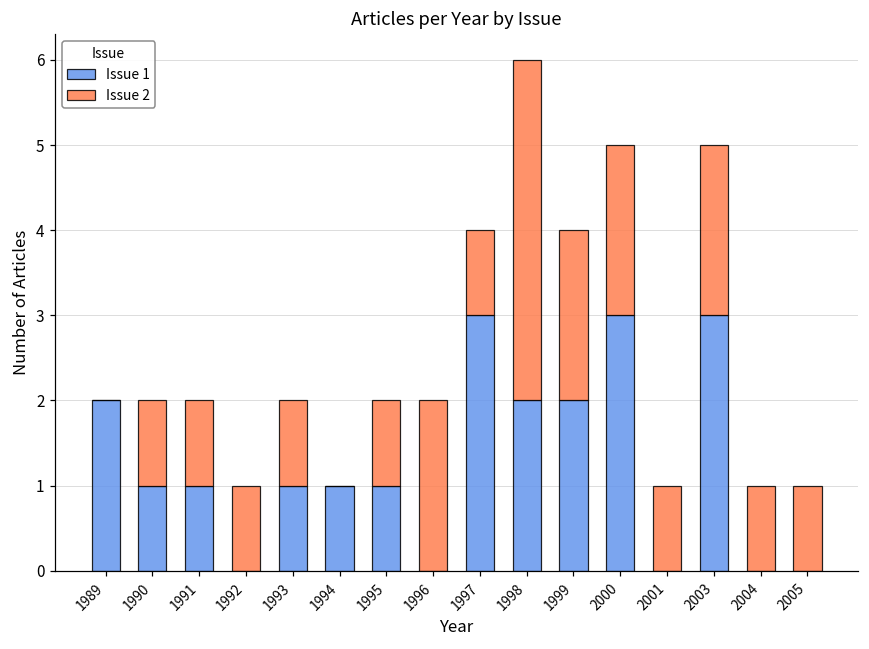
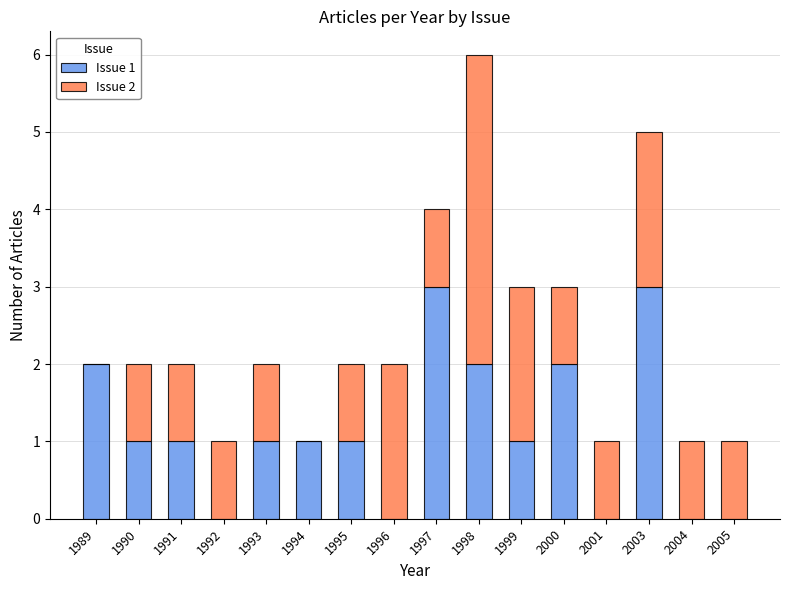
Issue 1, 1999: 2 -> 1
Issue 1, 2000: 3 -> 2
Issue 2, 2000: 2 -> 1
